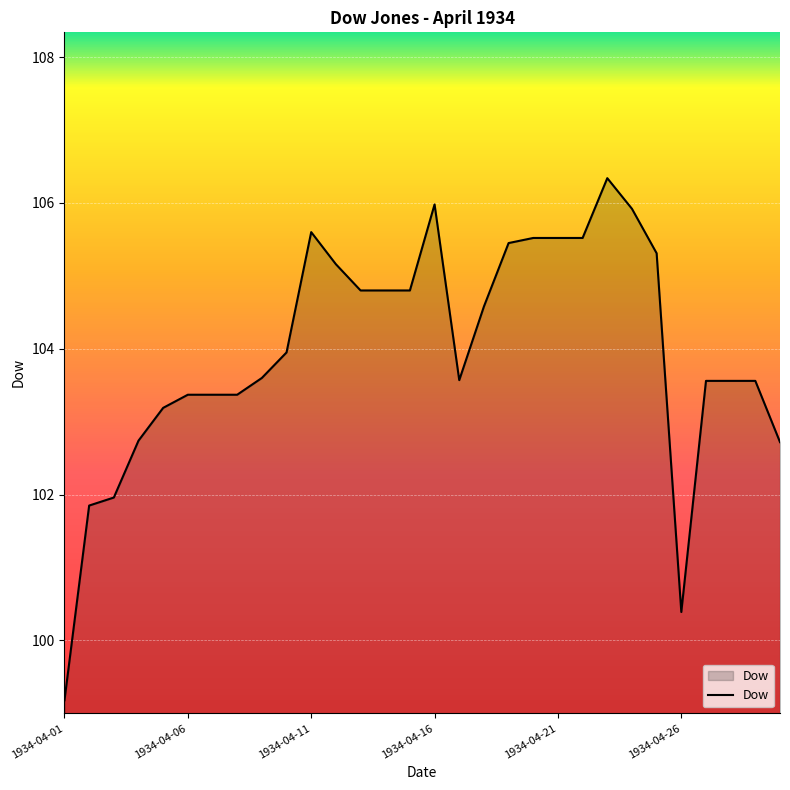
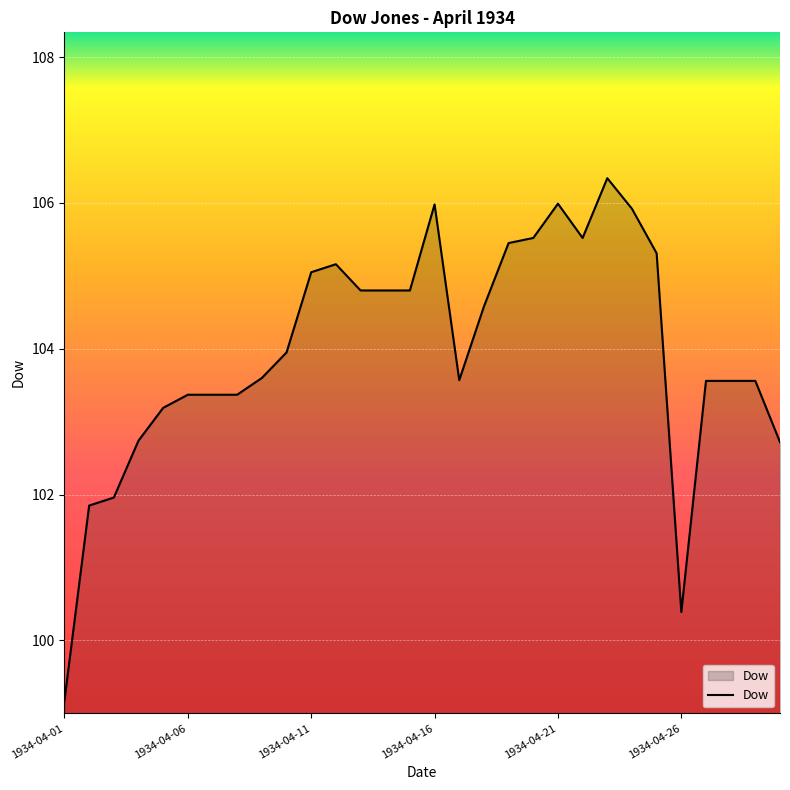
1934-04-11: 105.6 -> 105.1
1934-04-21: 105.5 -> 106.0
